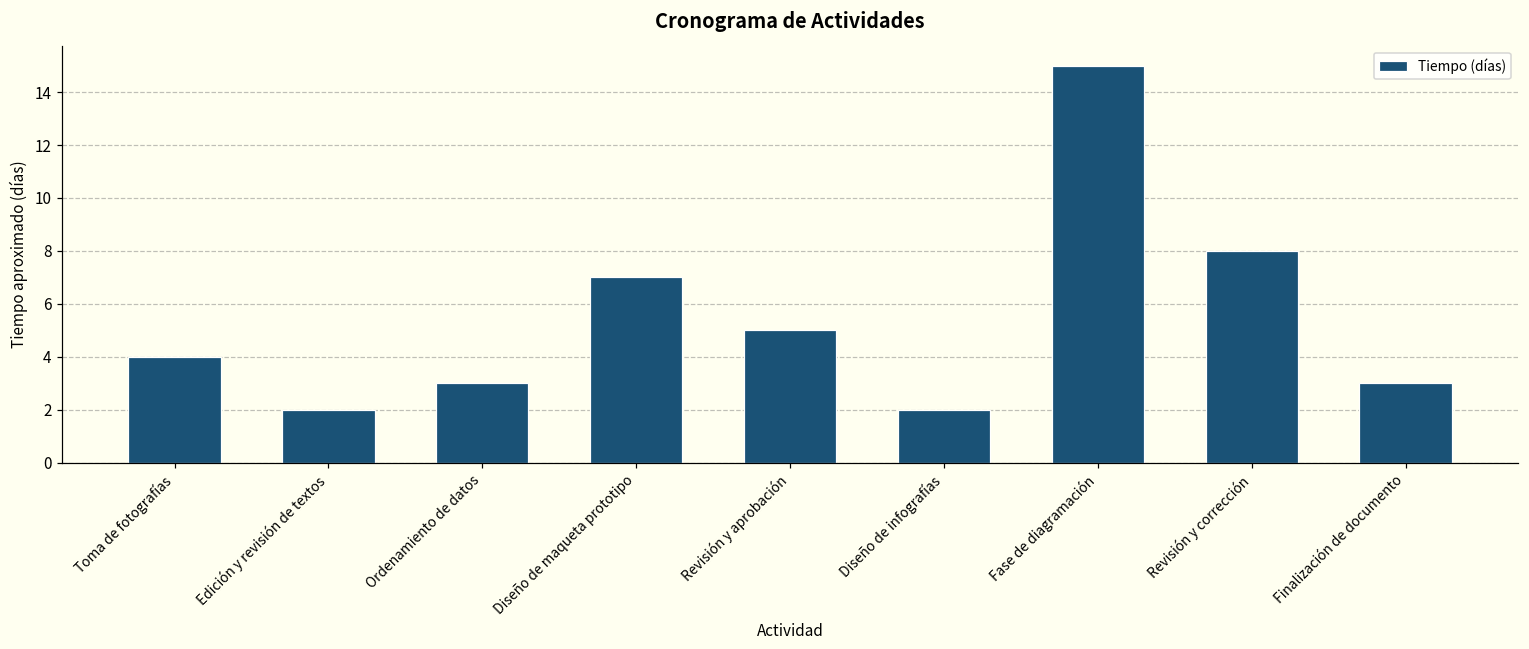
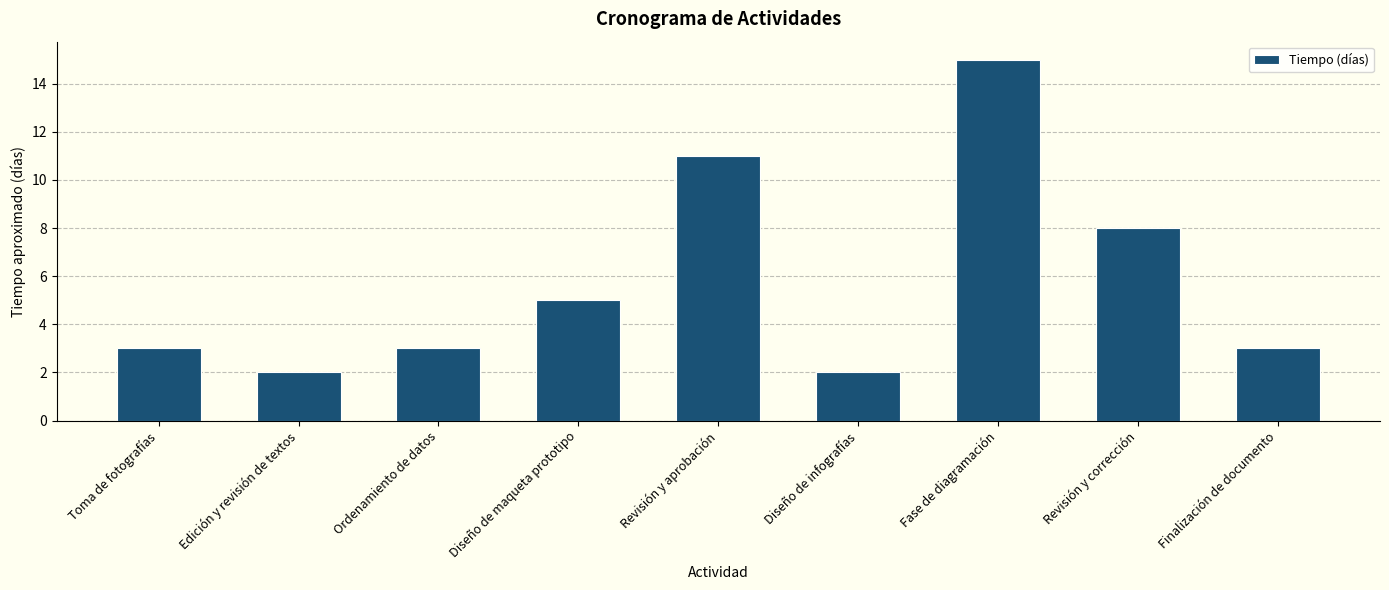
Toma de fotografías: 4 -> 3
Diseño de maqueta prototipo: 7 -> 5
Revisión y aprobación: 5 -> 11
